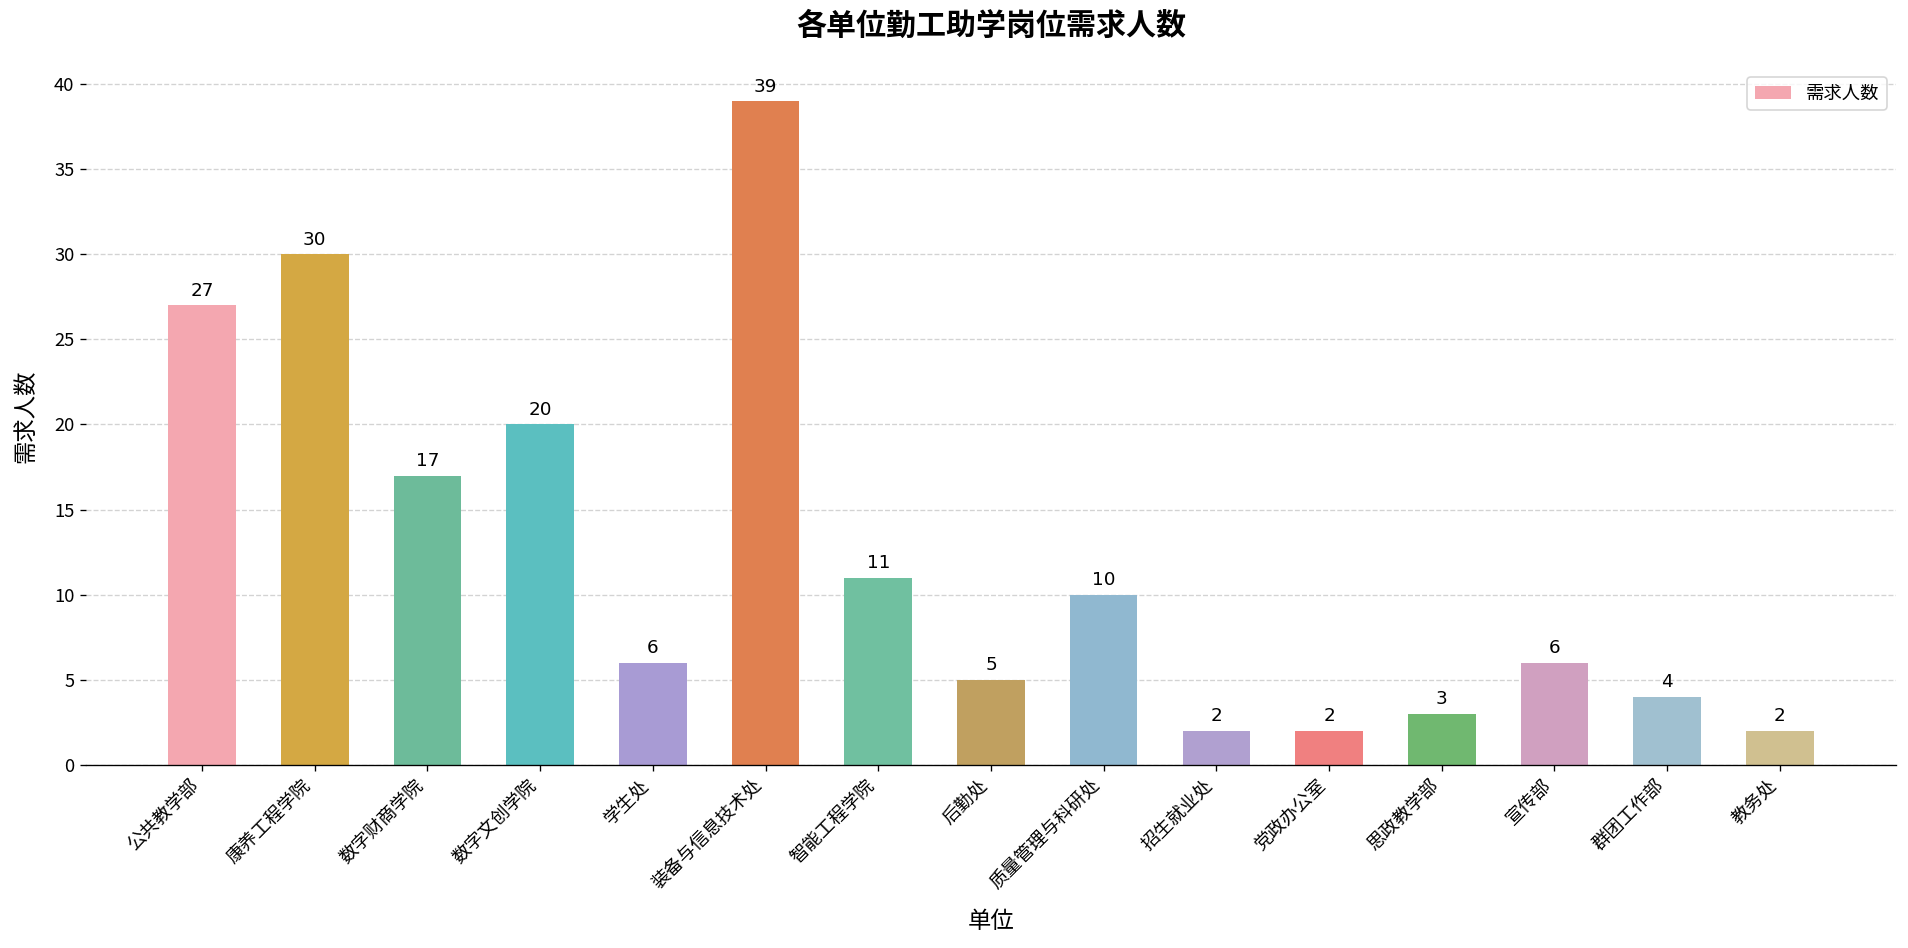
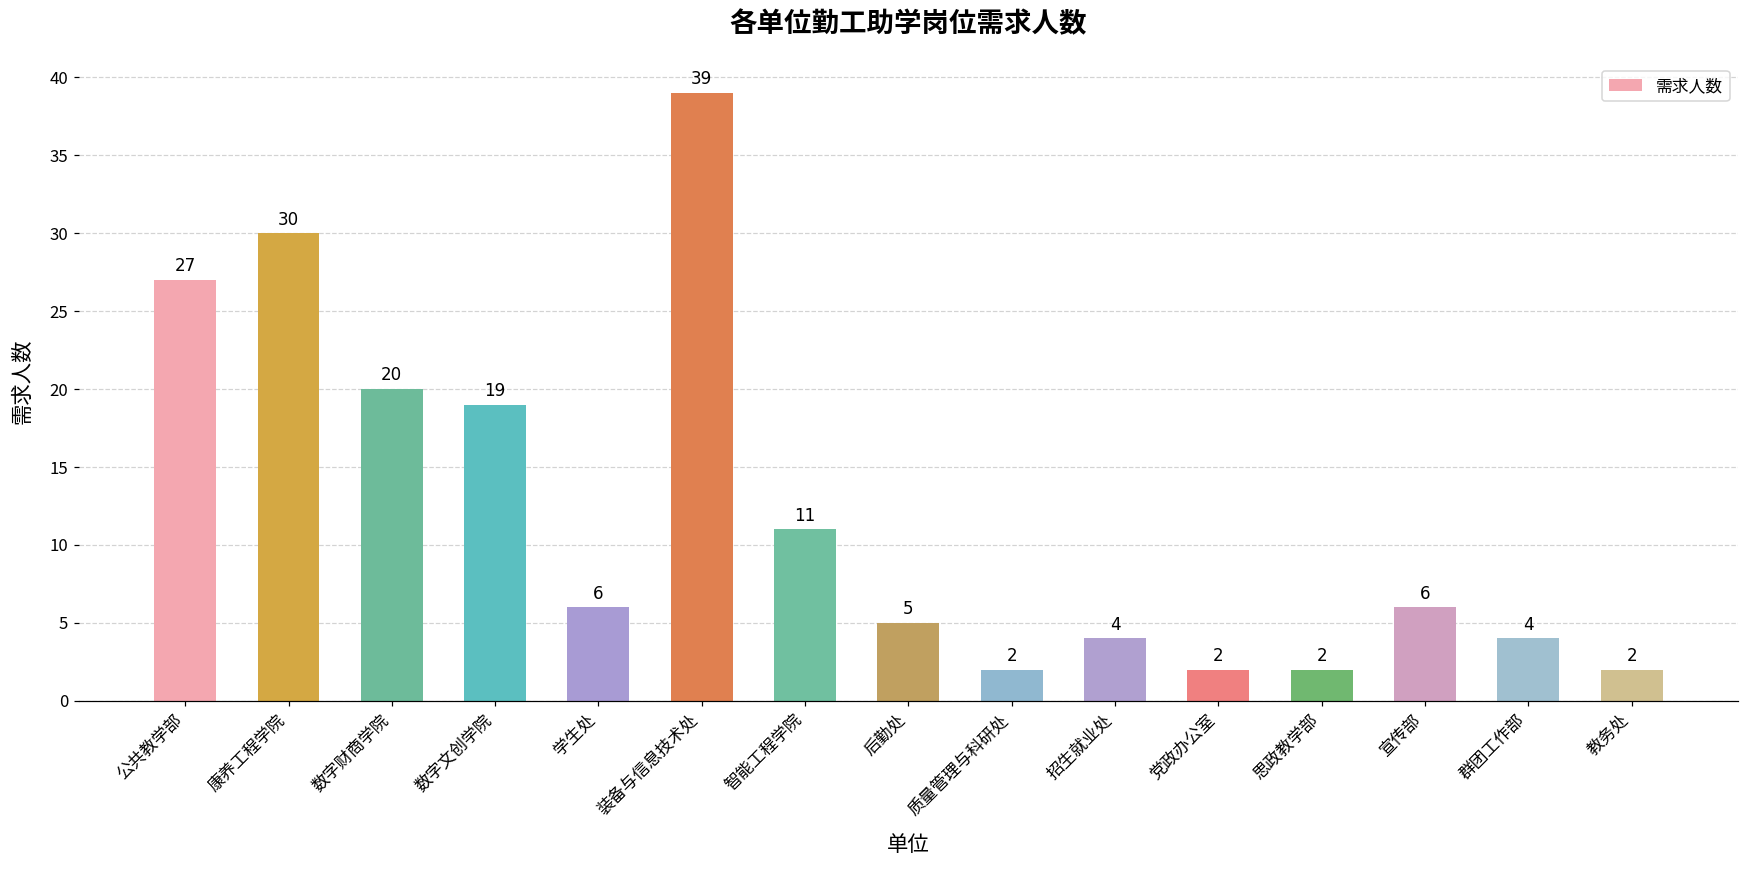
数字财商学院: 17 -> 20
数字文创学院: 20 -> 19
质量管理与科研处: 10 -> 2
招生就业处: 2 -> 4
思政教学部: 3 -> 2
